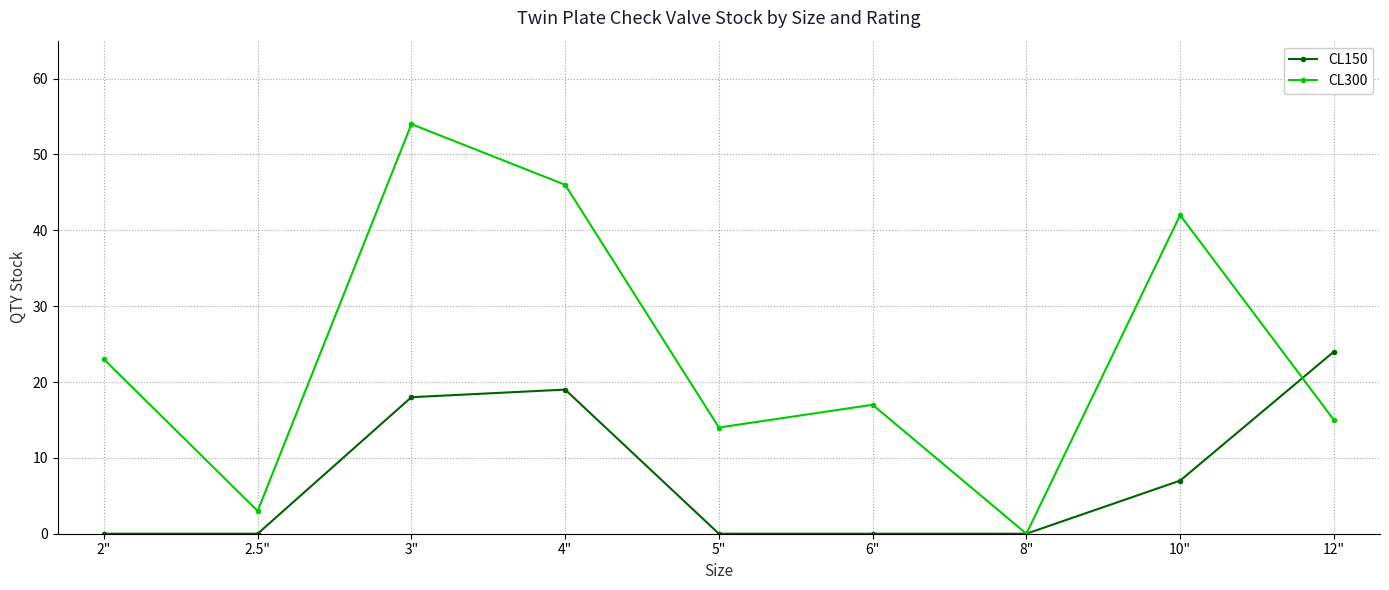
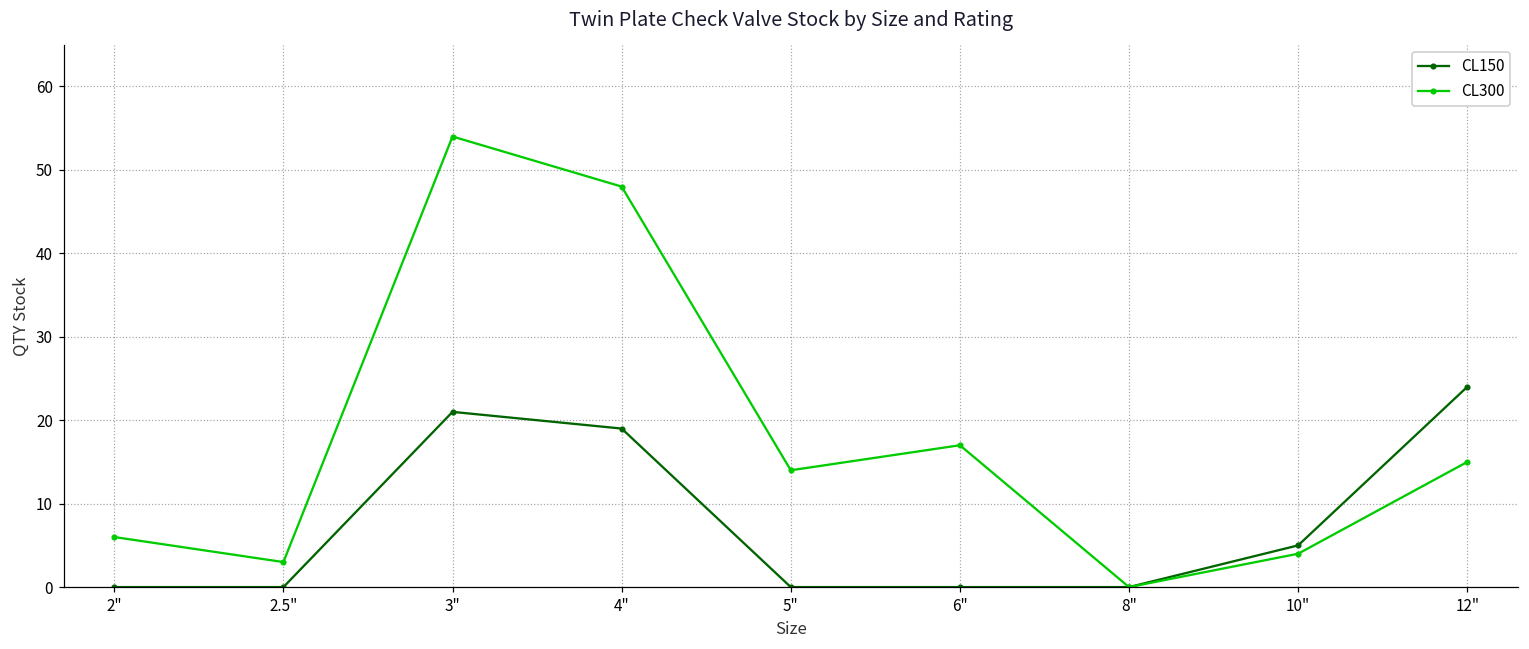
CL300, 2": 23 -> 6
CL150, 3": 18 -> 21
CL300, 4": 46 -> 48
CL150, 10": 7 -> 5
CL300, 10": 42 -> 4
